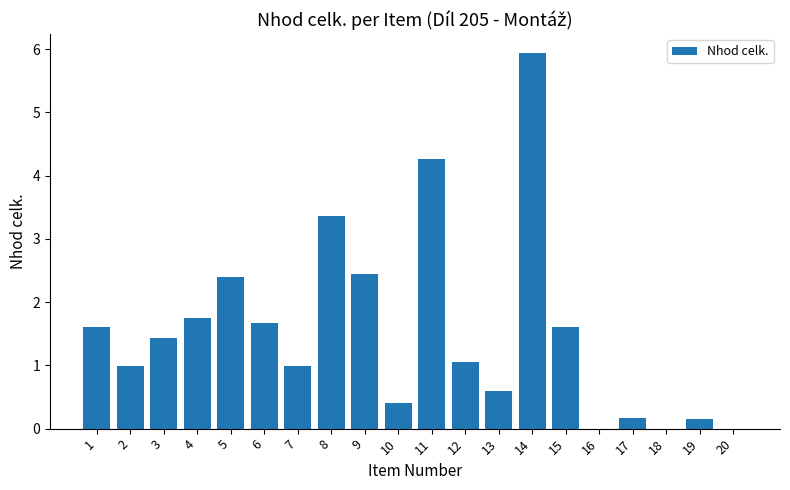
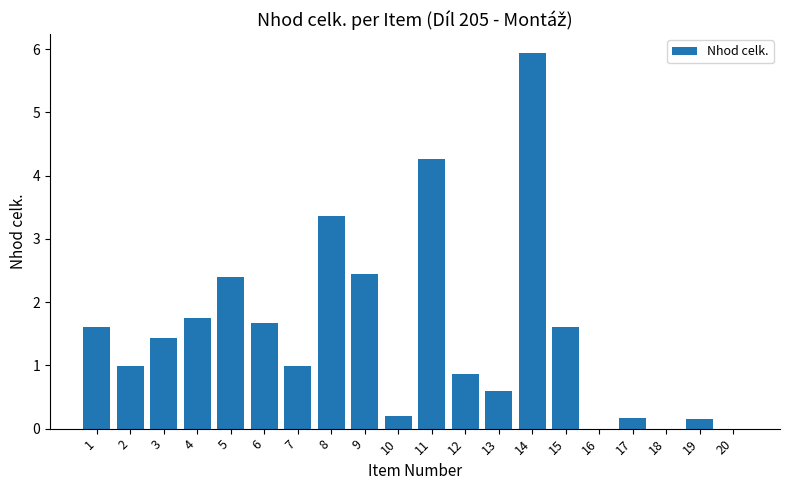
10: 0.4 -> 0.2
12: 1.1 -> 0.9
